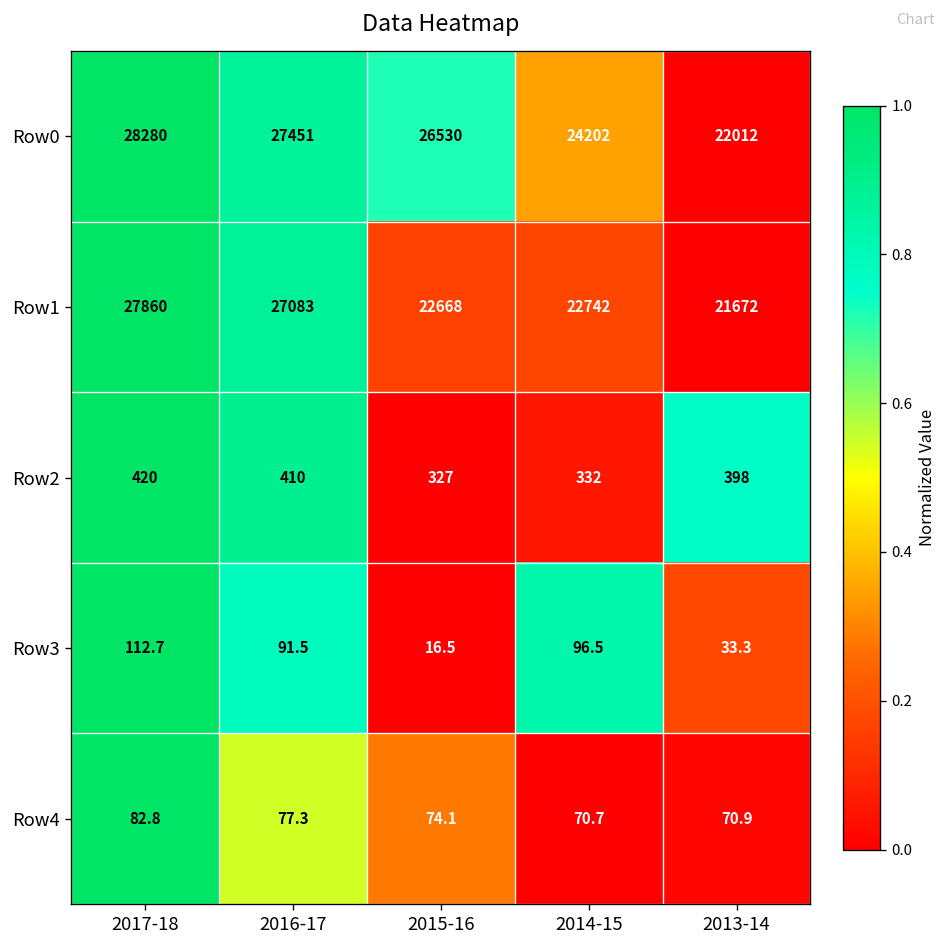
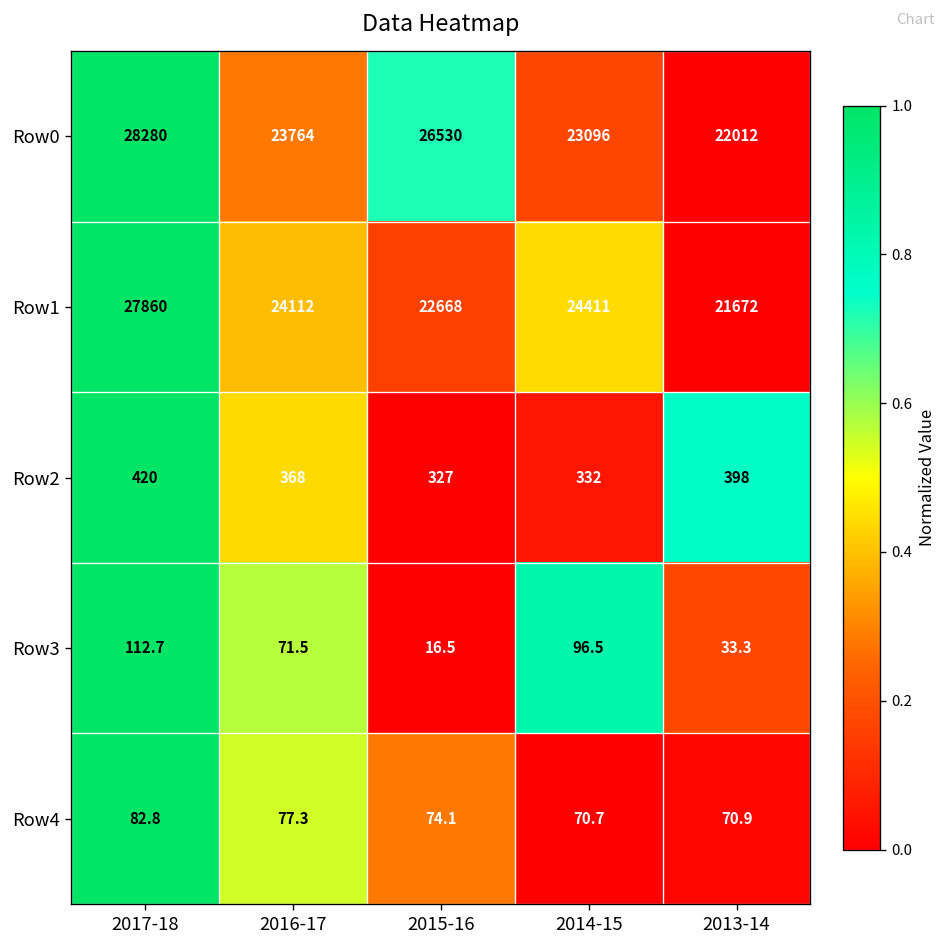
Row0, 2016-17: 27451 -> 23764
Row0, 2014-15: 24202 -> 23096
Row1, 2016-17: 27083 -> 24112
Row1, 2014-15: 22742 -> 24411
Row2, 2016-17: 410 -> 368
Row3, 2016-17: 91.5 -> 71.5
